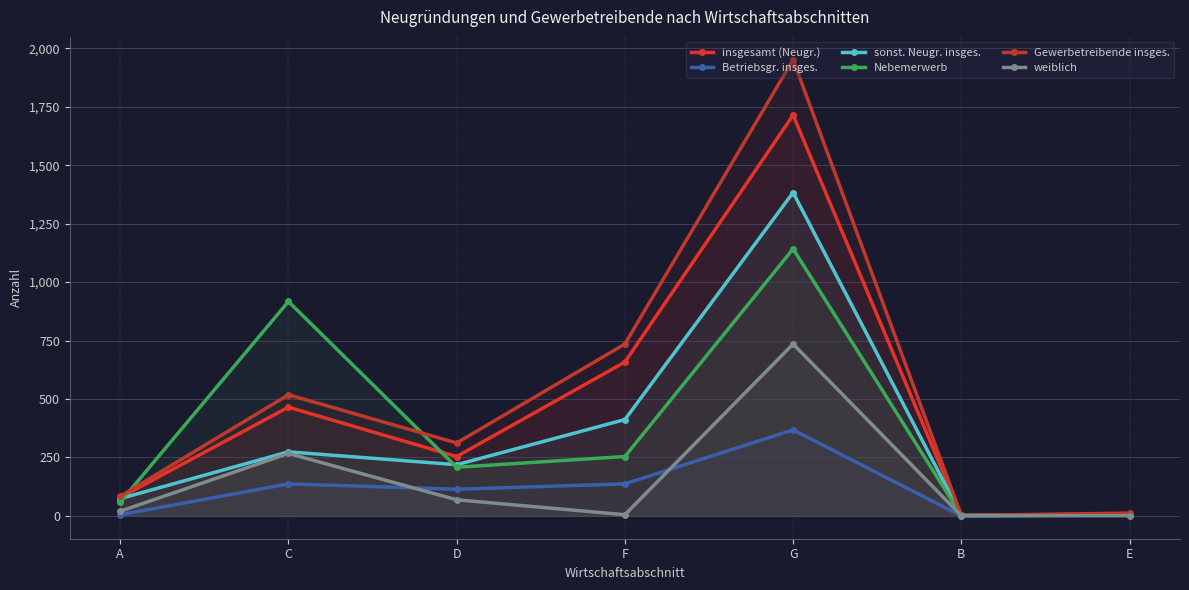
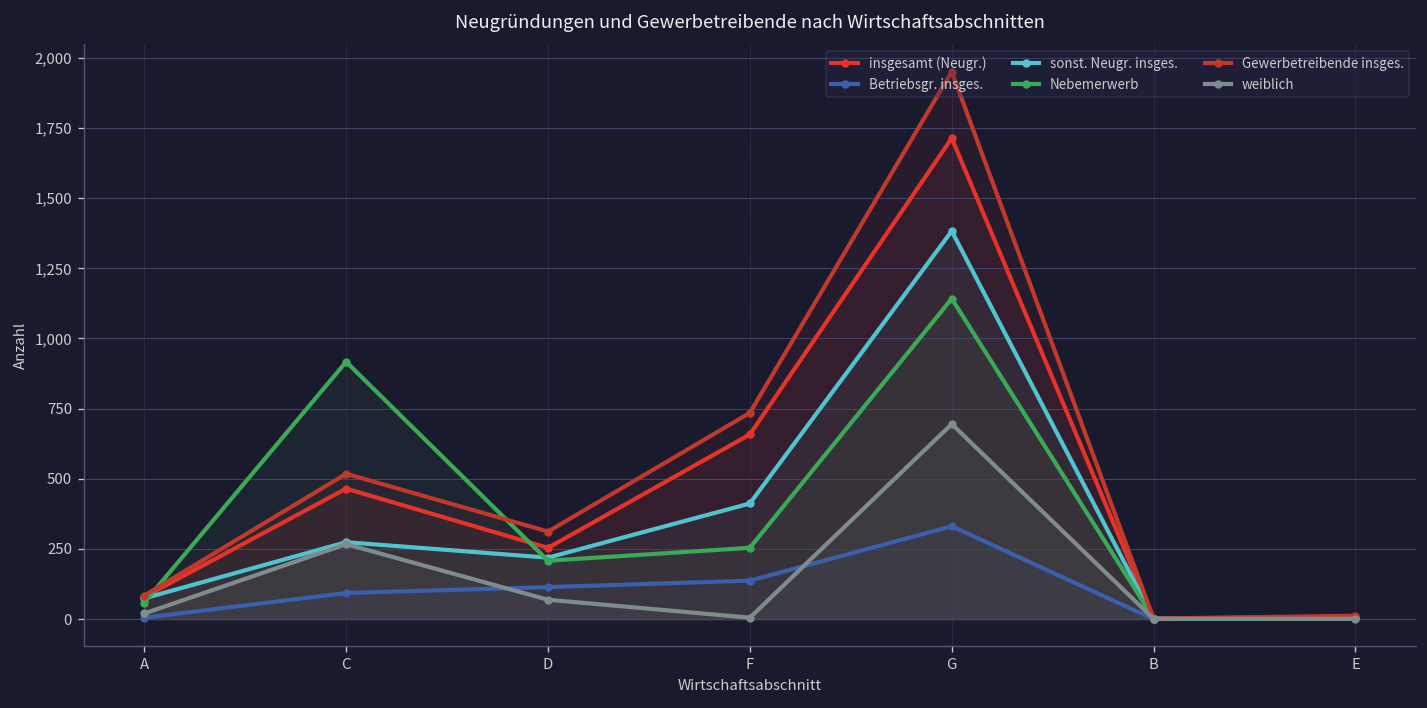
Betriebsgr. insges., C: 140 -> 90
Betriebsgr. insges., G: 370 -> 330
weiblich, G: 740 -> 700
